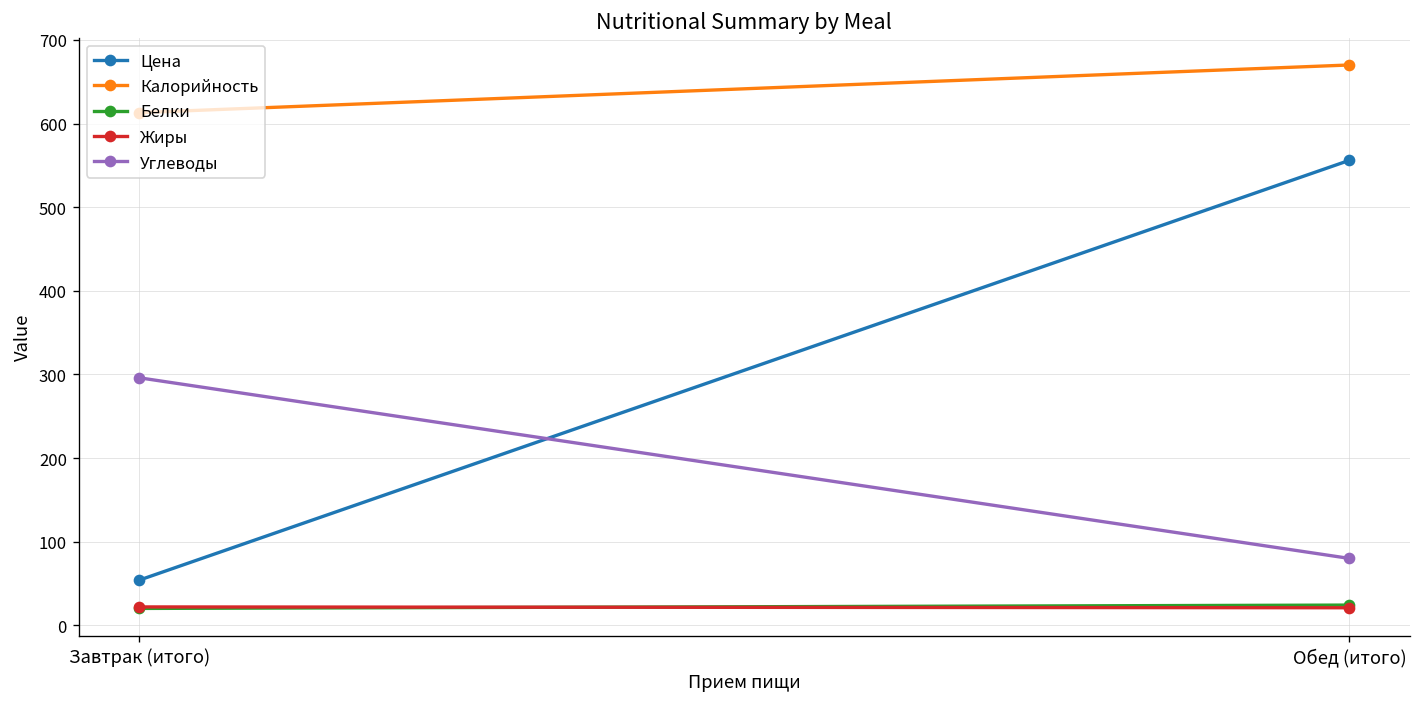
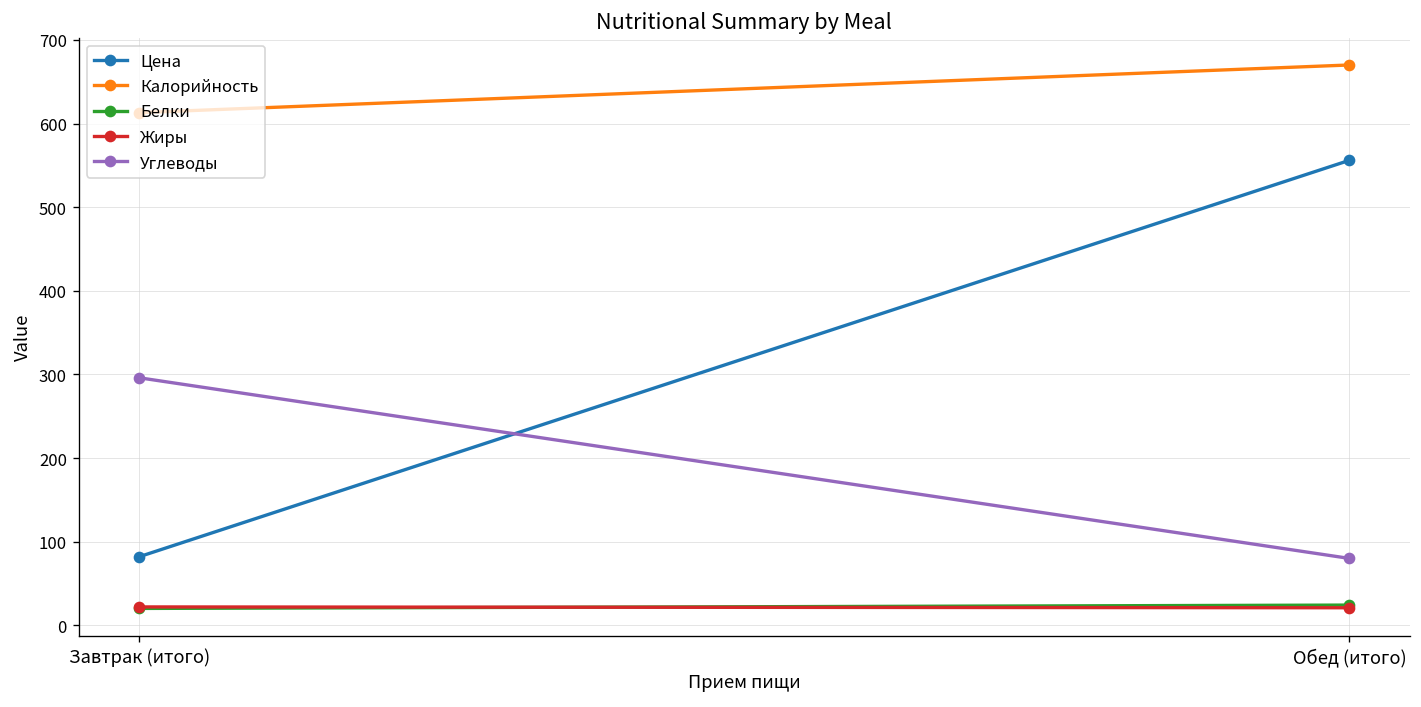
Цена, Завтрак (итого): 50 -> 80
